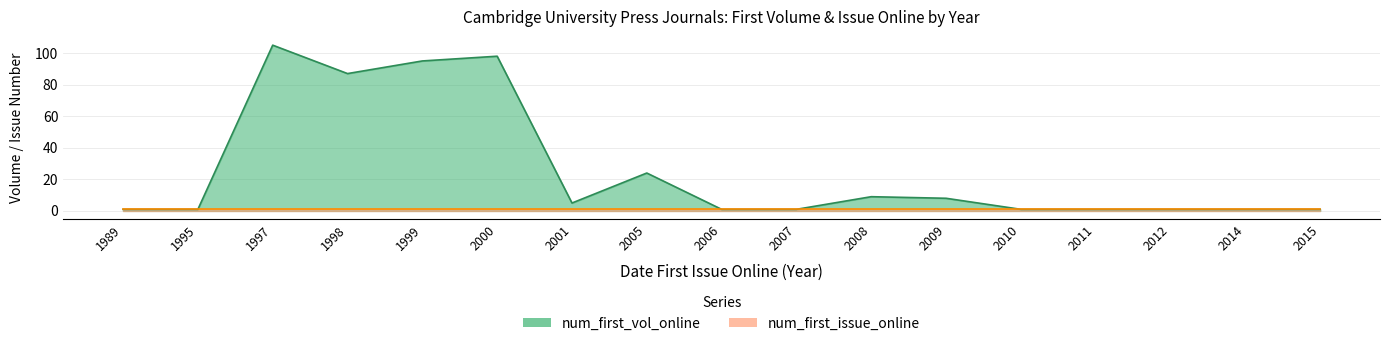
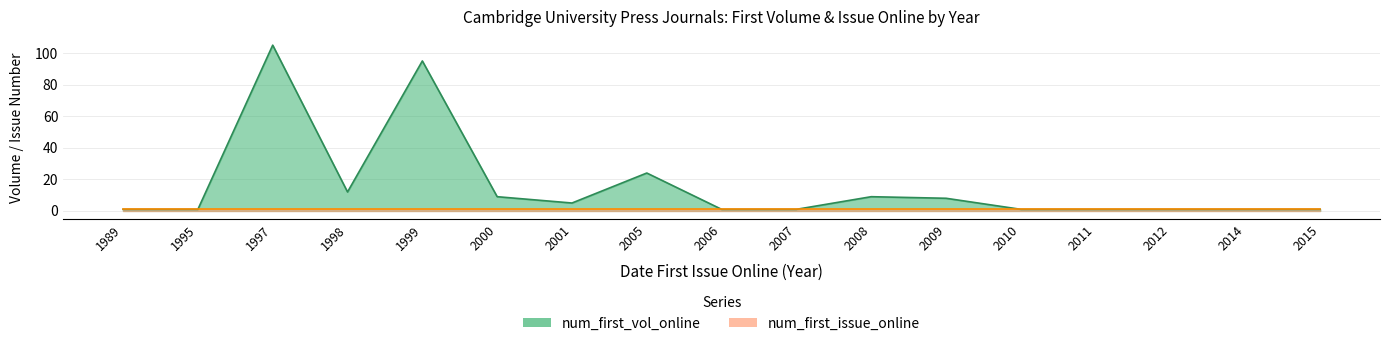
num_first_vol_online, 1998: 87 -> 12
num_first_vol_online, 2000: 98 -> 9
